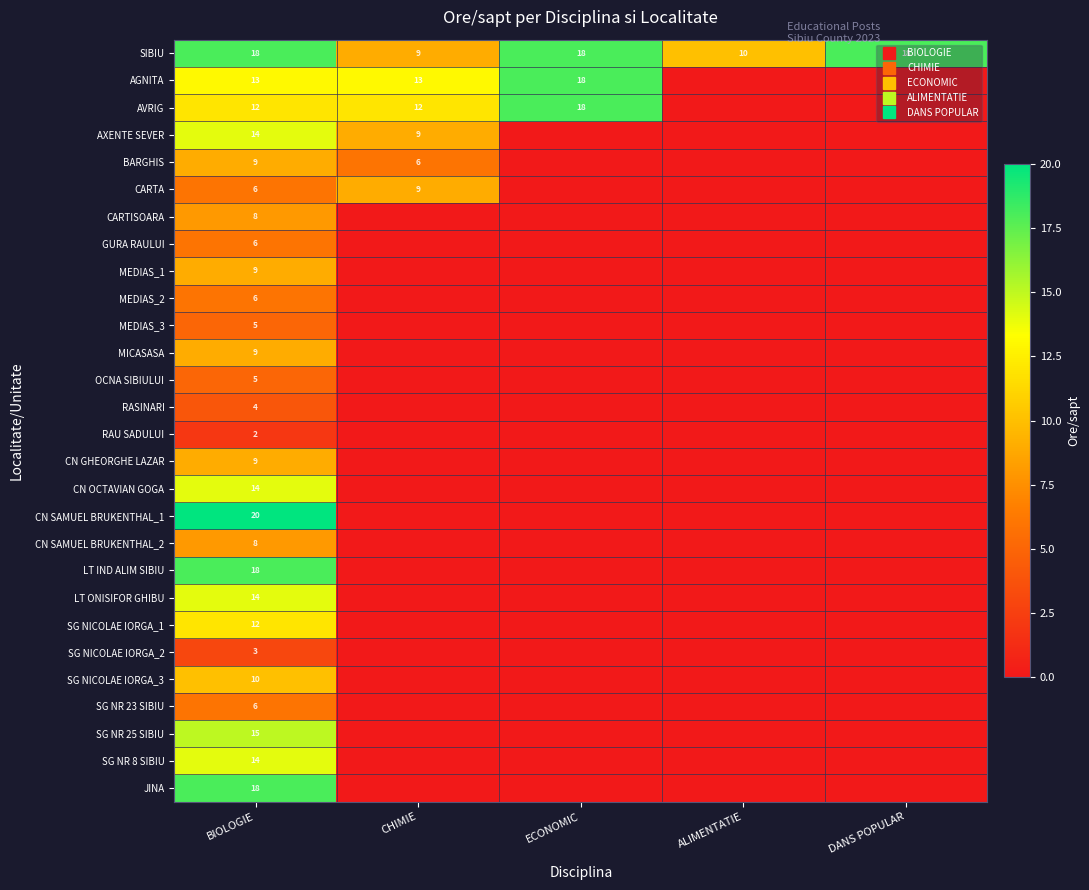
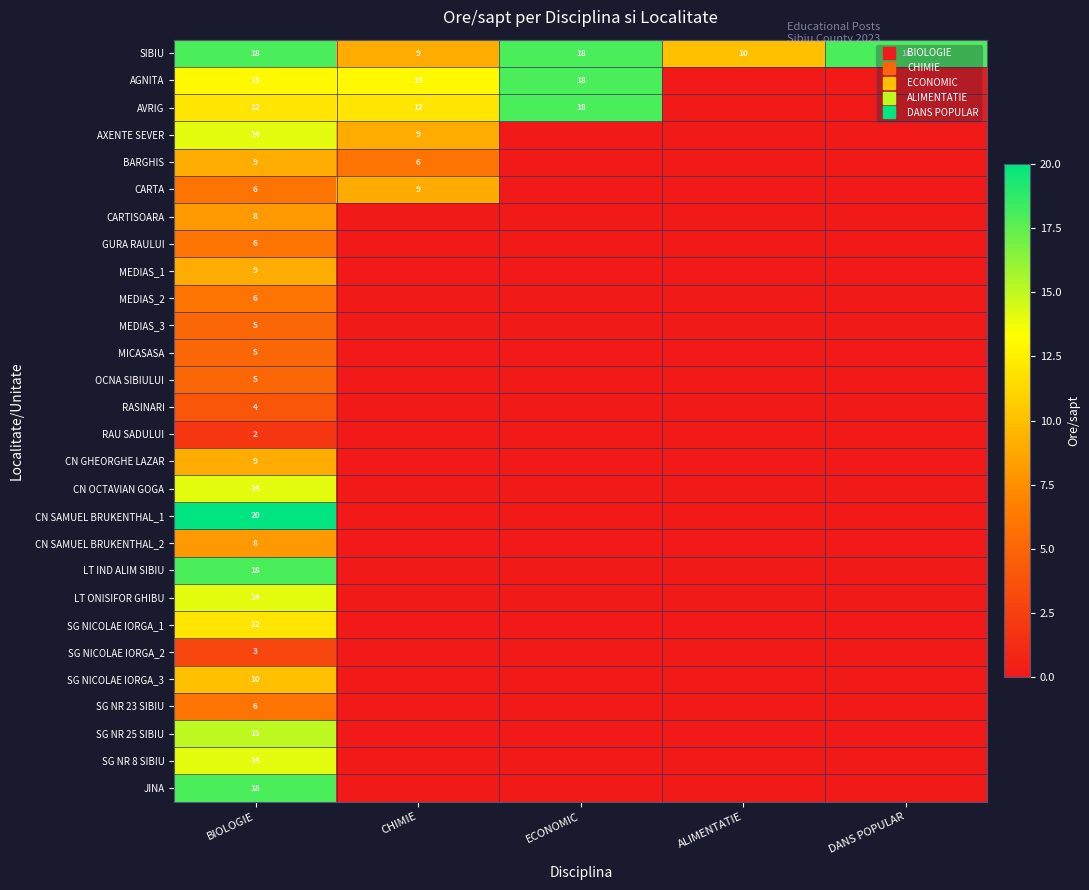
MICASASA, BIOLOGIE: 9 -> 5
